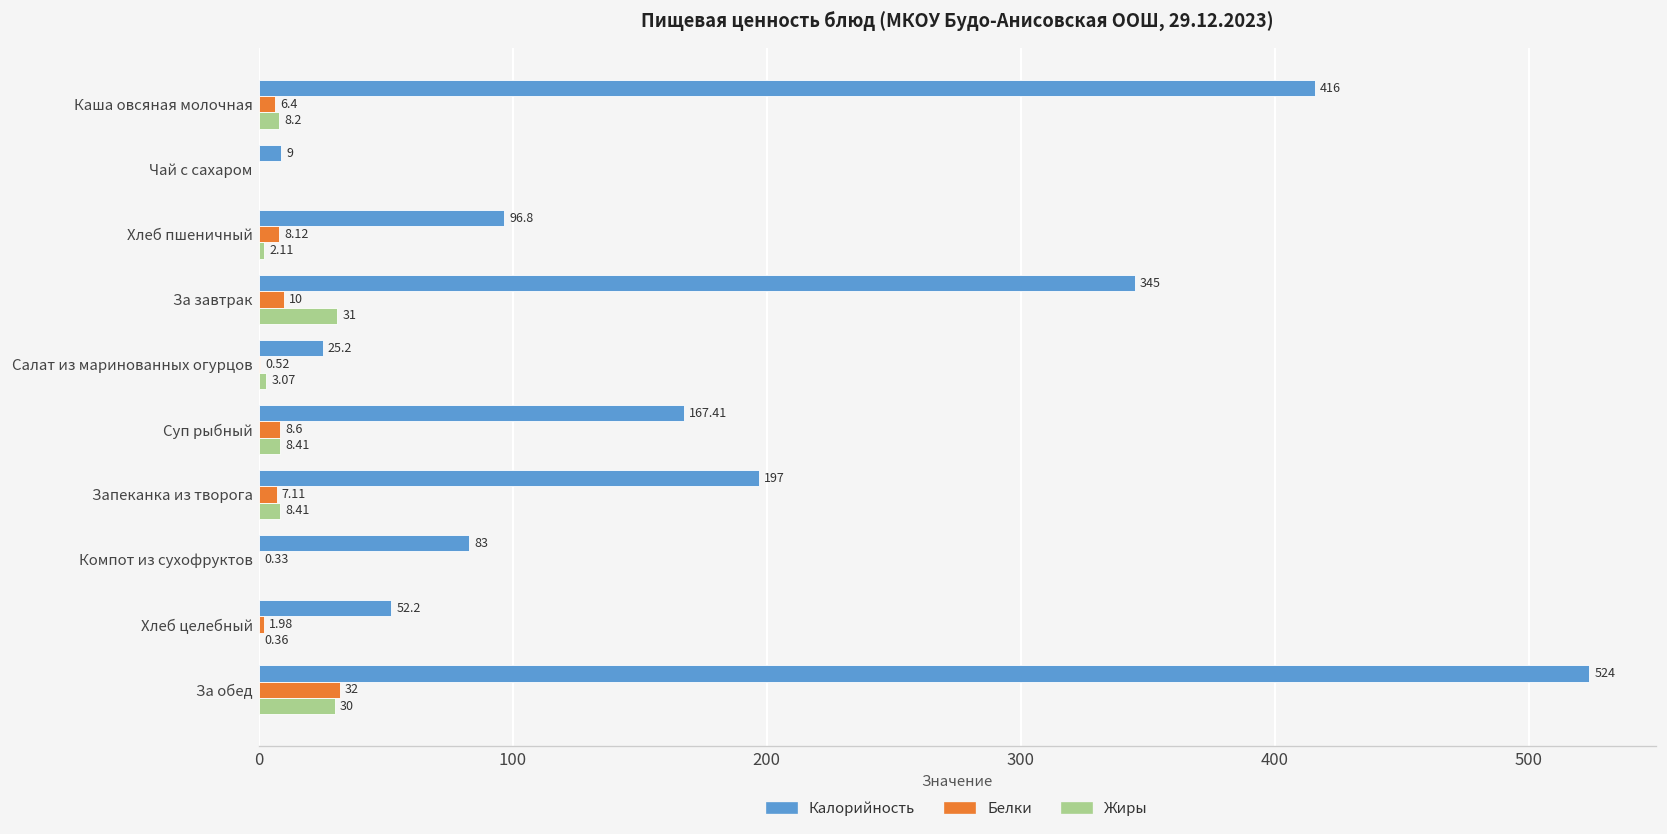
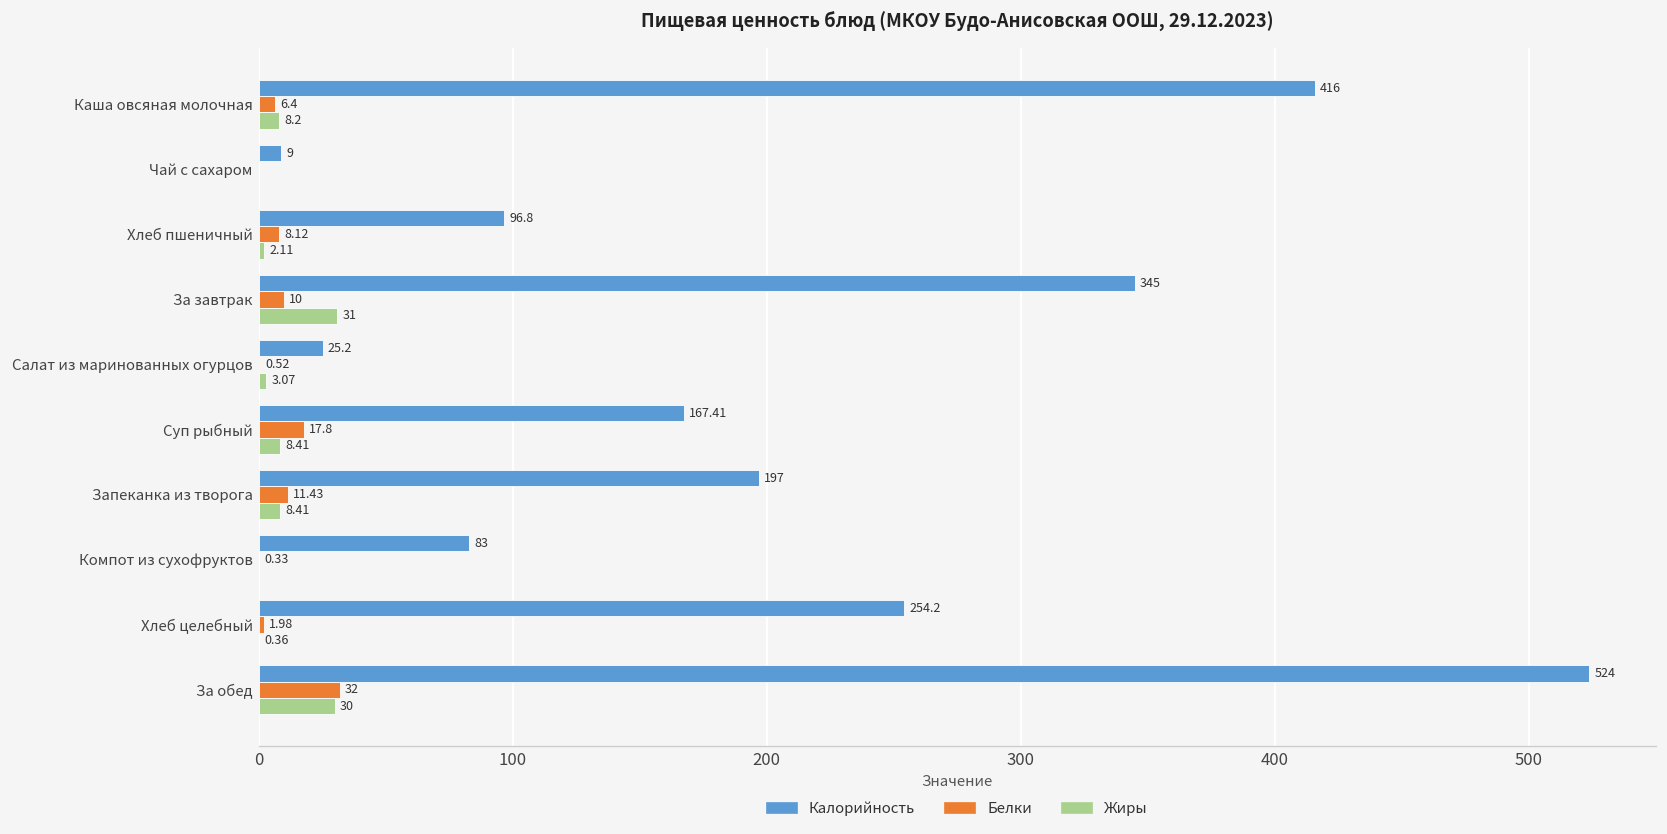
Белки, Суп рыбный: 8.6 -> 17.8
Белки, Запеканка из творога: 7.11 -> 11.43
Калорийность, Хлеб целебный: 52.2 -> 254.2
